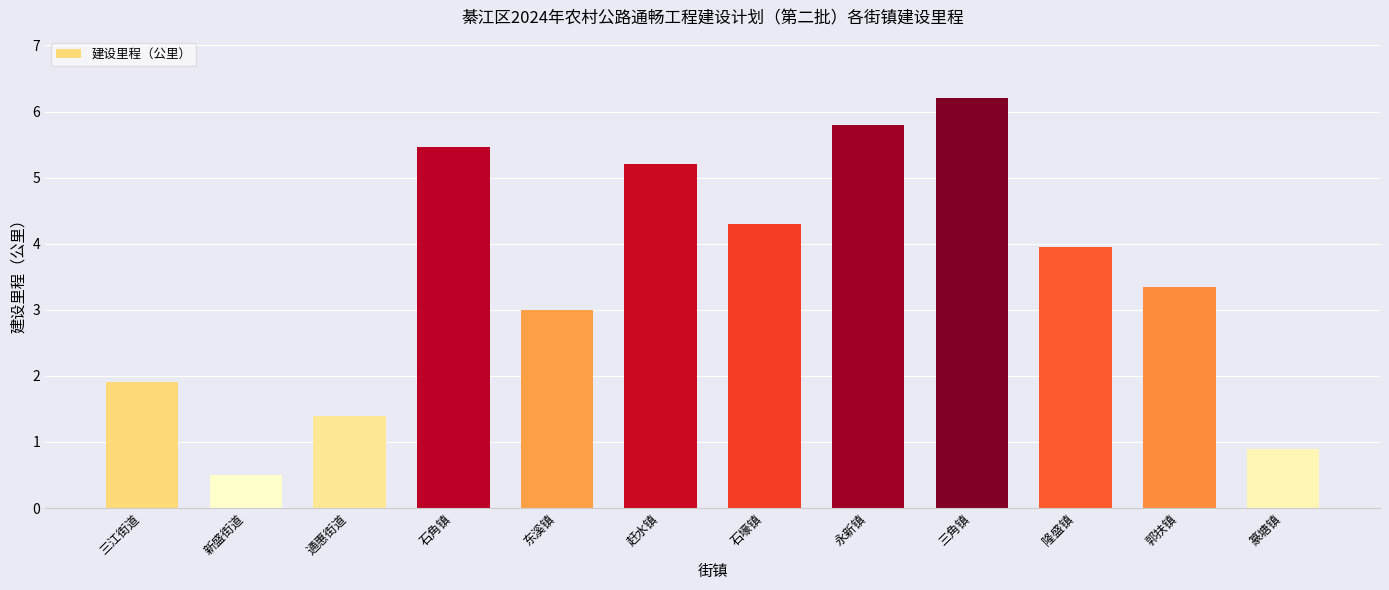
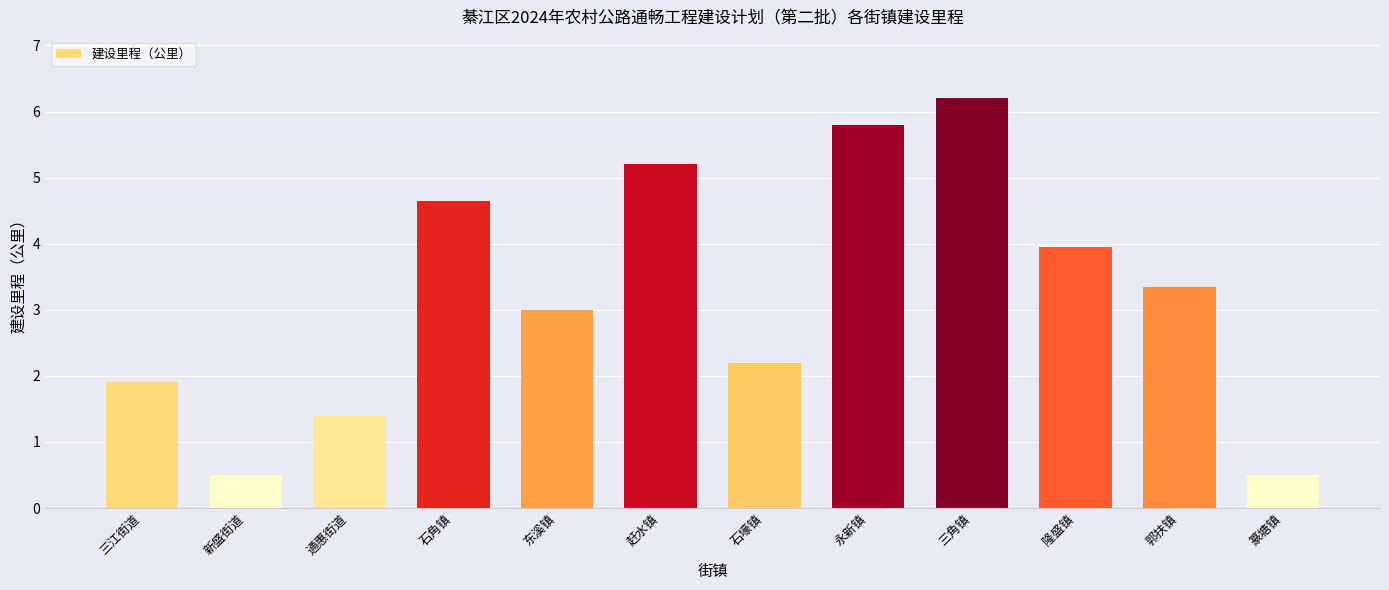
石角镇: 5.5 -> 4.7
石壕镇: 4.3 -> 2.2
篆塘镇: 0.9 -> 0.5
